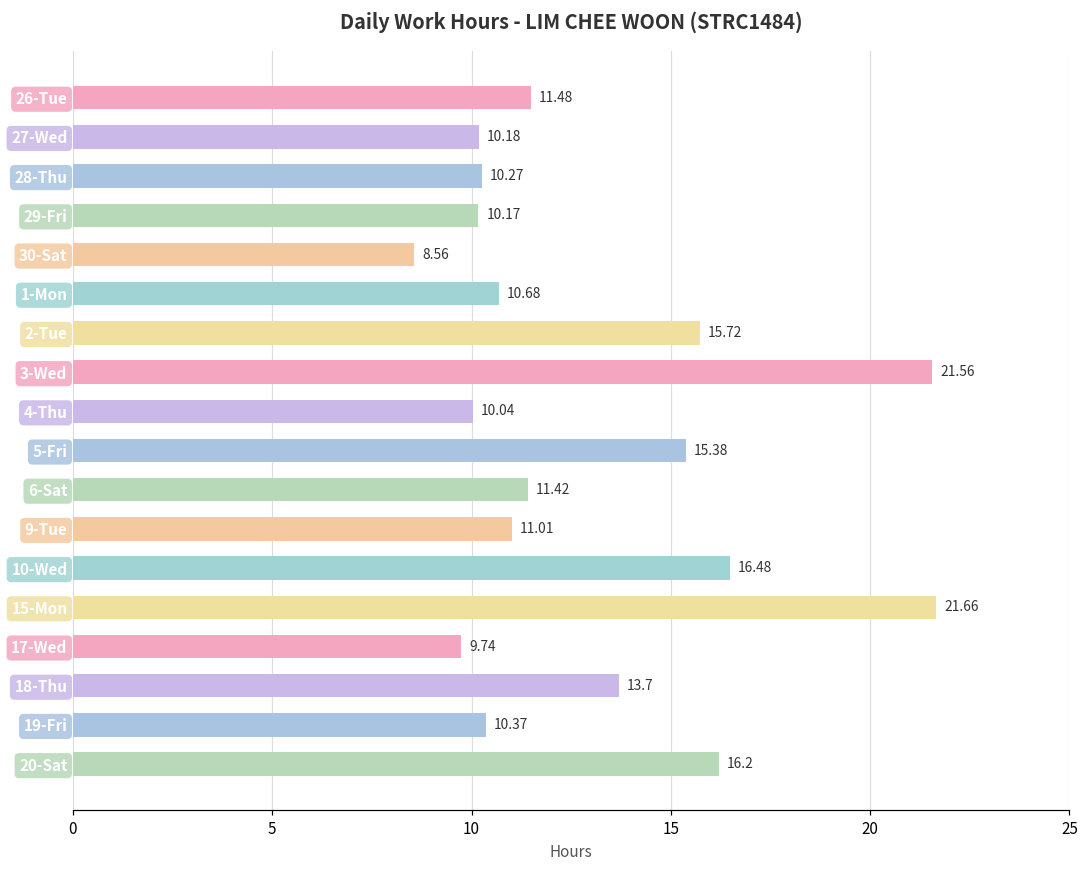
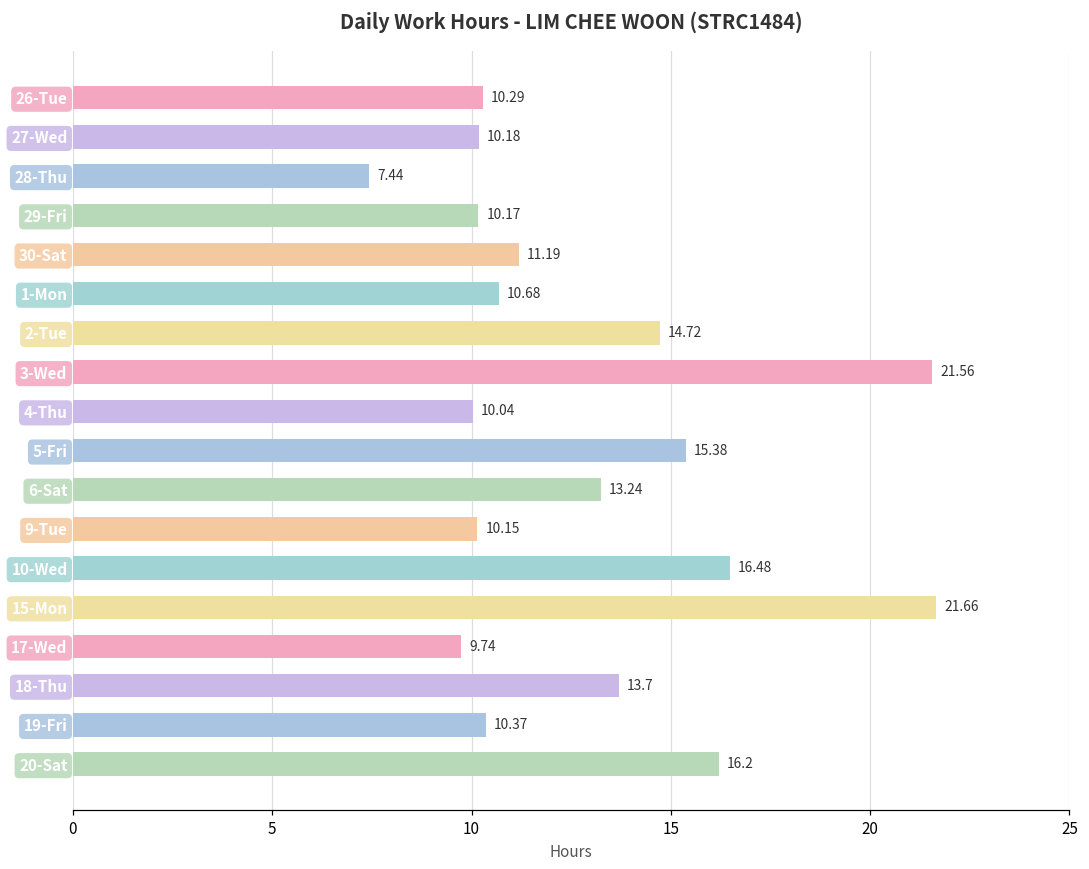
26-Tue: 11.48 -> 10.29
28-Thu: 10.27 -> 7.44
30-Sat: 8.56 -> 11.19
2-Tue: 15.72 -> 14.72
6-Sat: 11.42 -> 13.24
9-Tue: 11.01 -> 10.15
